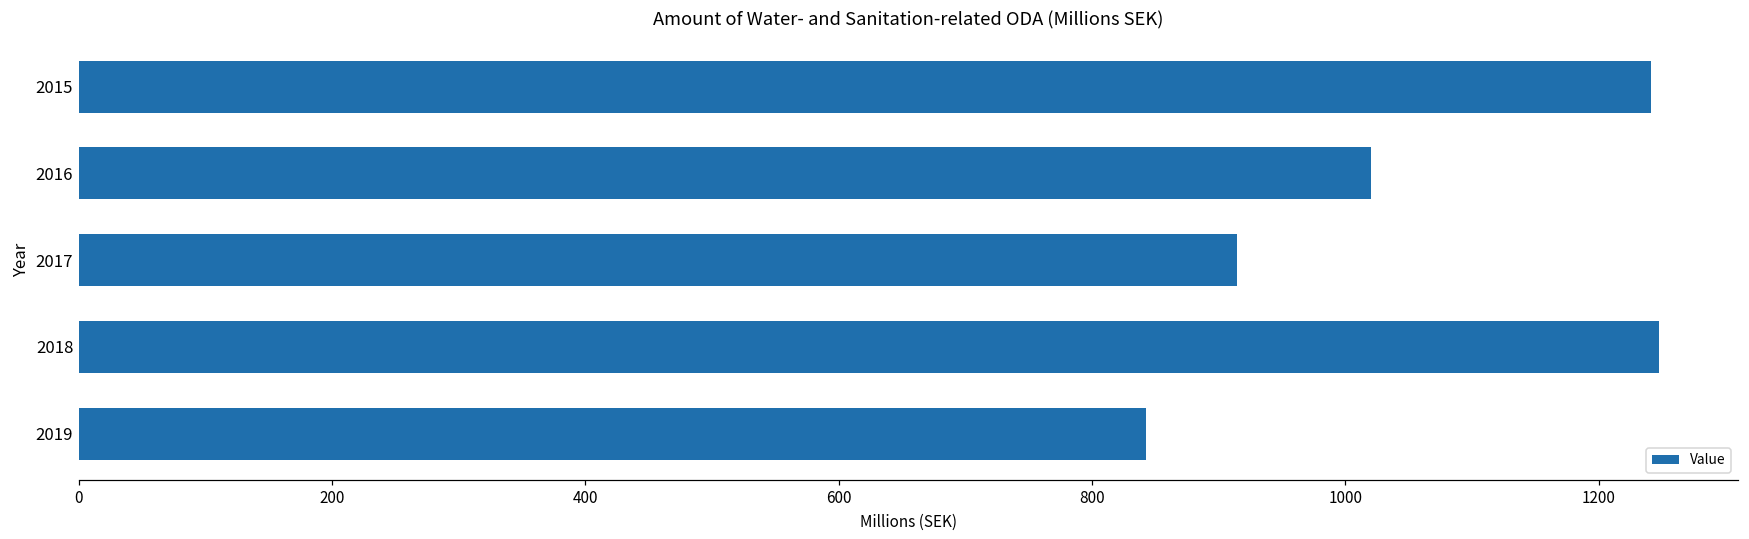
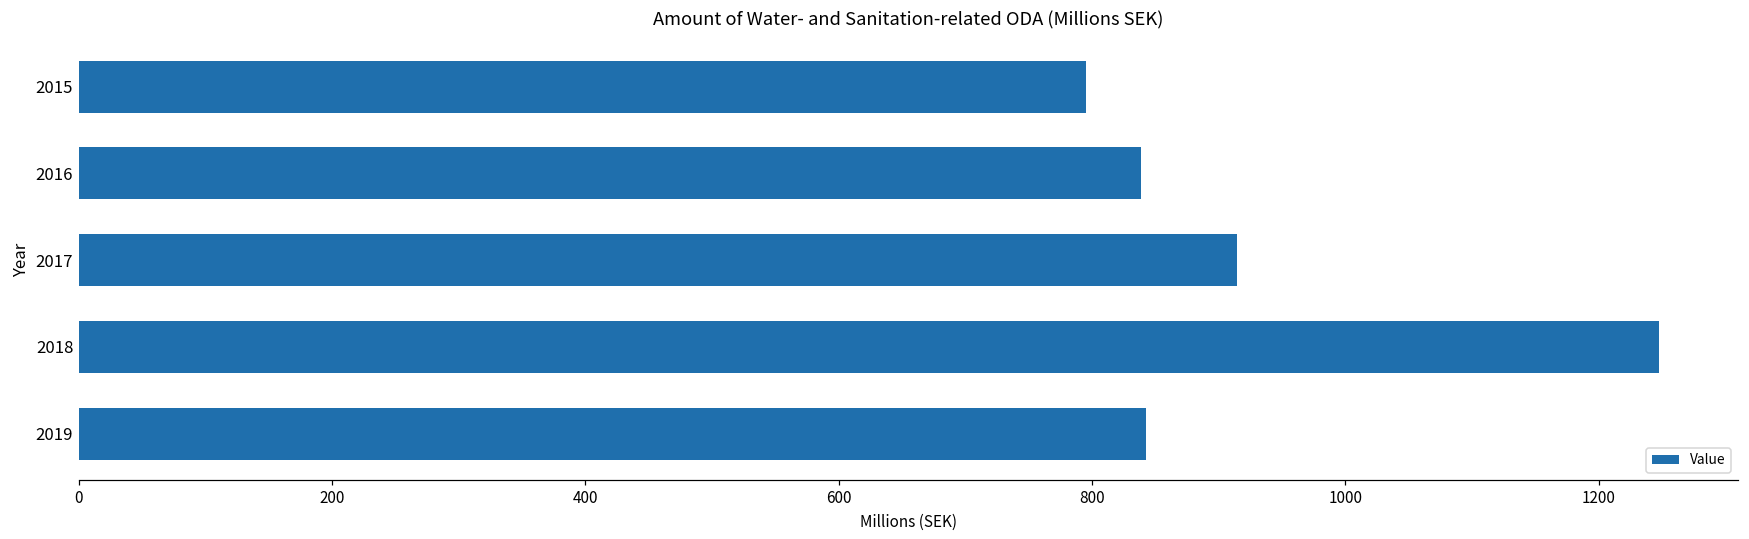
2015: 1241 -> 795
2016: 1020 -> 839
